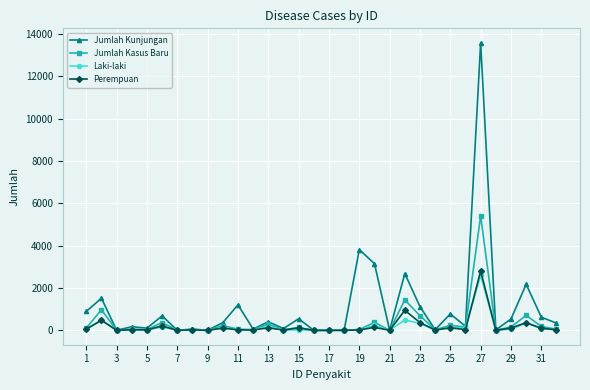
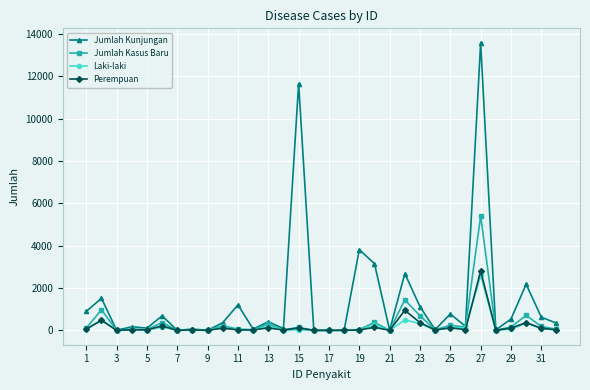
Jumlah Kunjungan, 15: 500 -> 11700
